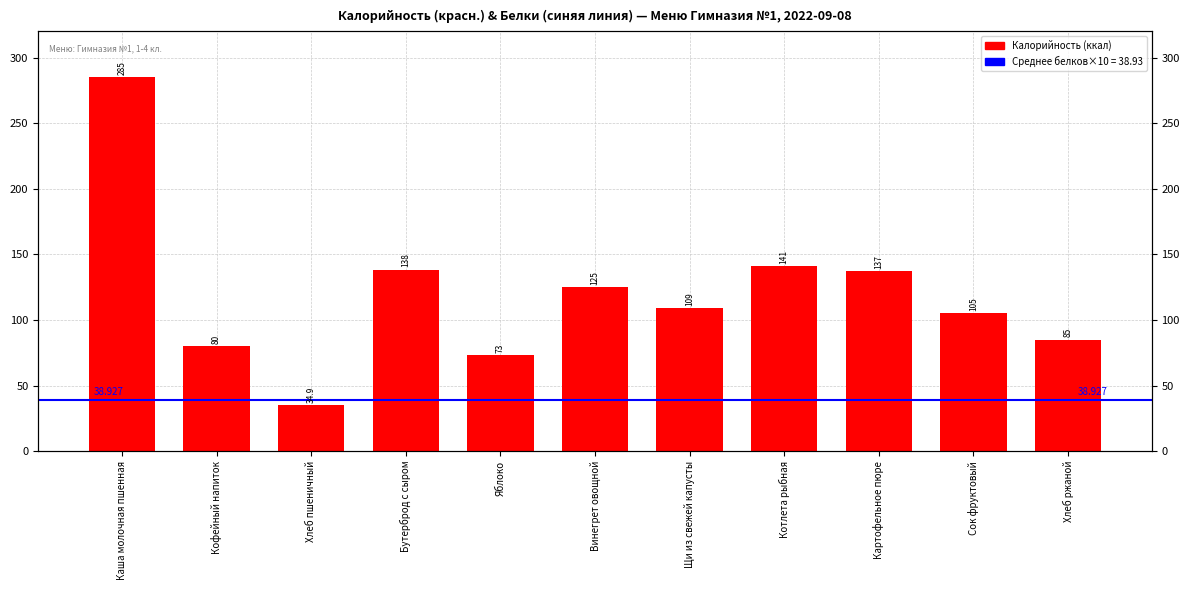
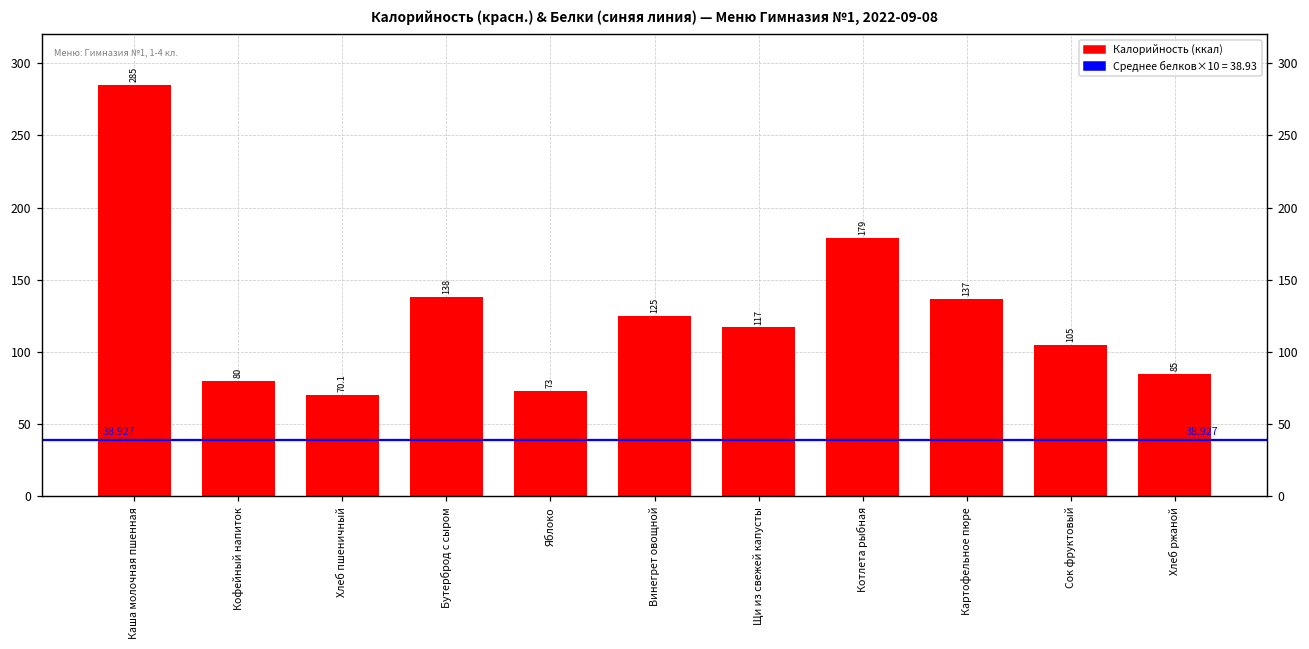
Хлеб пшеничный: 34.9 -> 70.1
Щи из свежей капусты: 109 -> 117
Котлета рыбная: 141 -> 179
